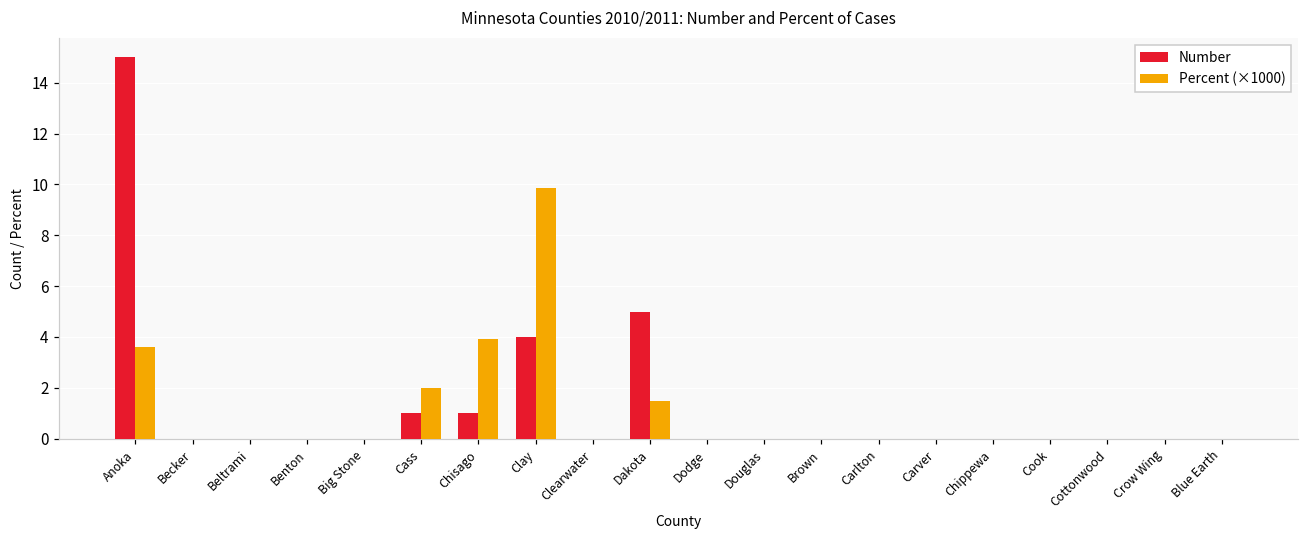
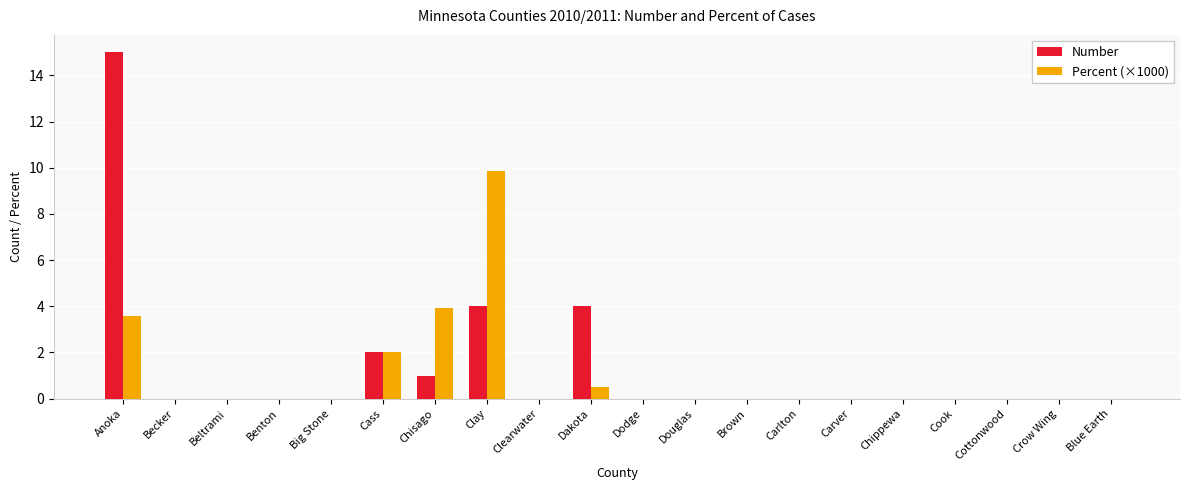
Number, Cass: 1 -> 2
Number, Dakota: 5 -> 4
Percent (×1000), Dakota: 1.5 -> 0.5
